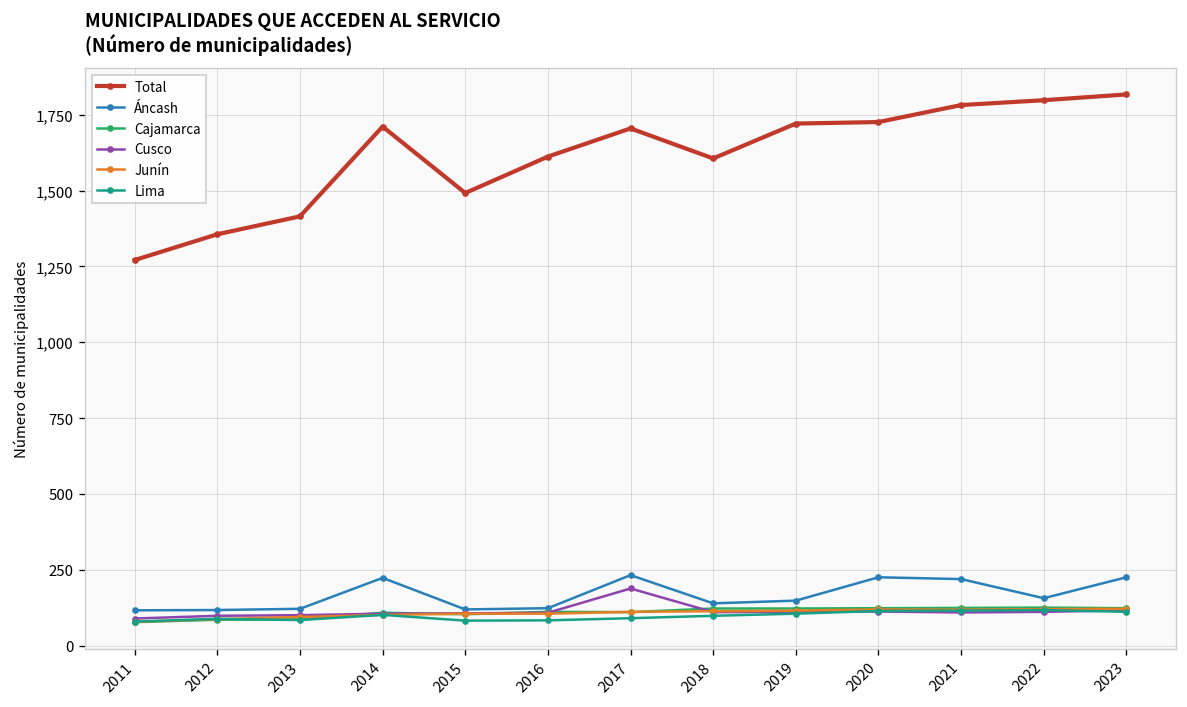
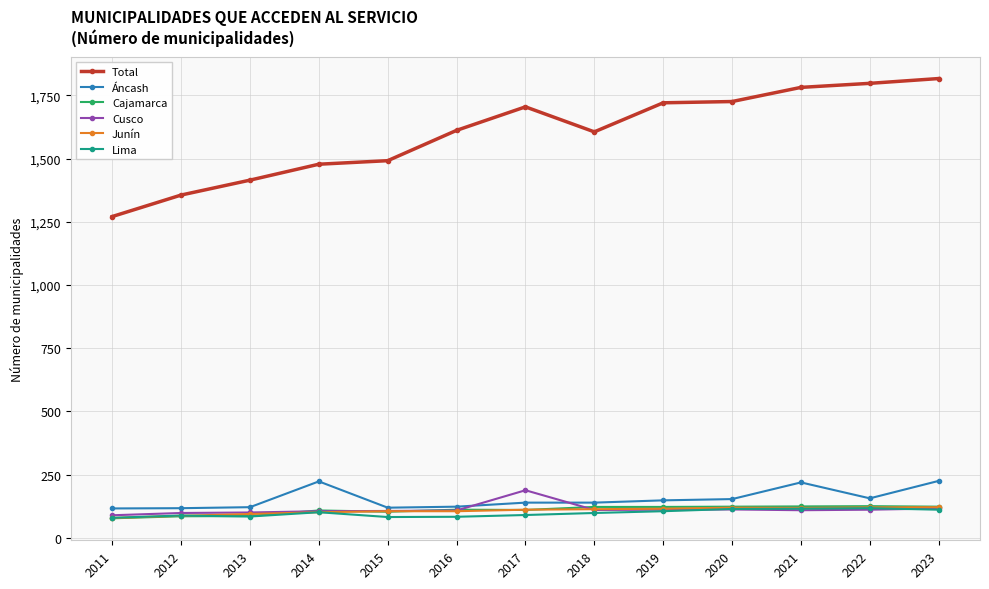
Total, 2014: 1,710 -> 1,480
Áncash, 2017: 230 -> 140
Áncash, 2020: 230 -> 150
